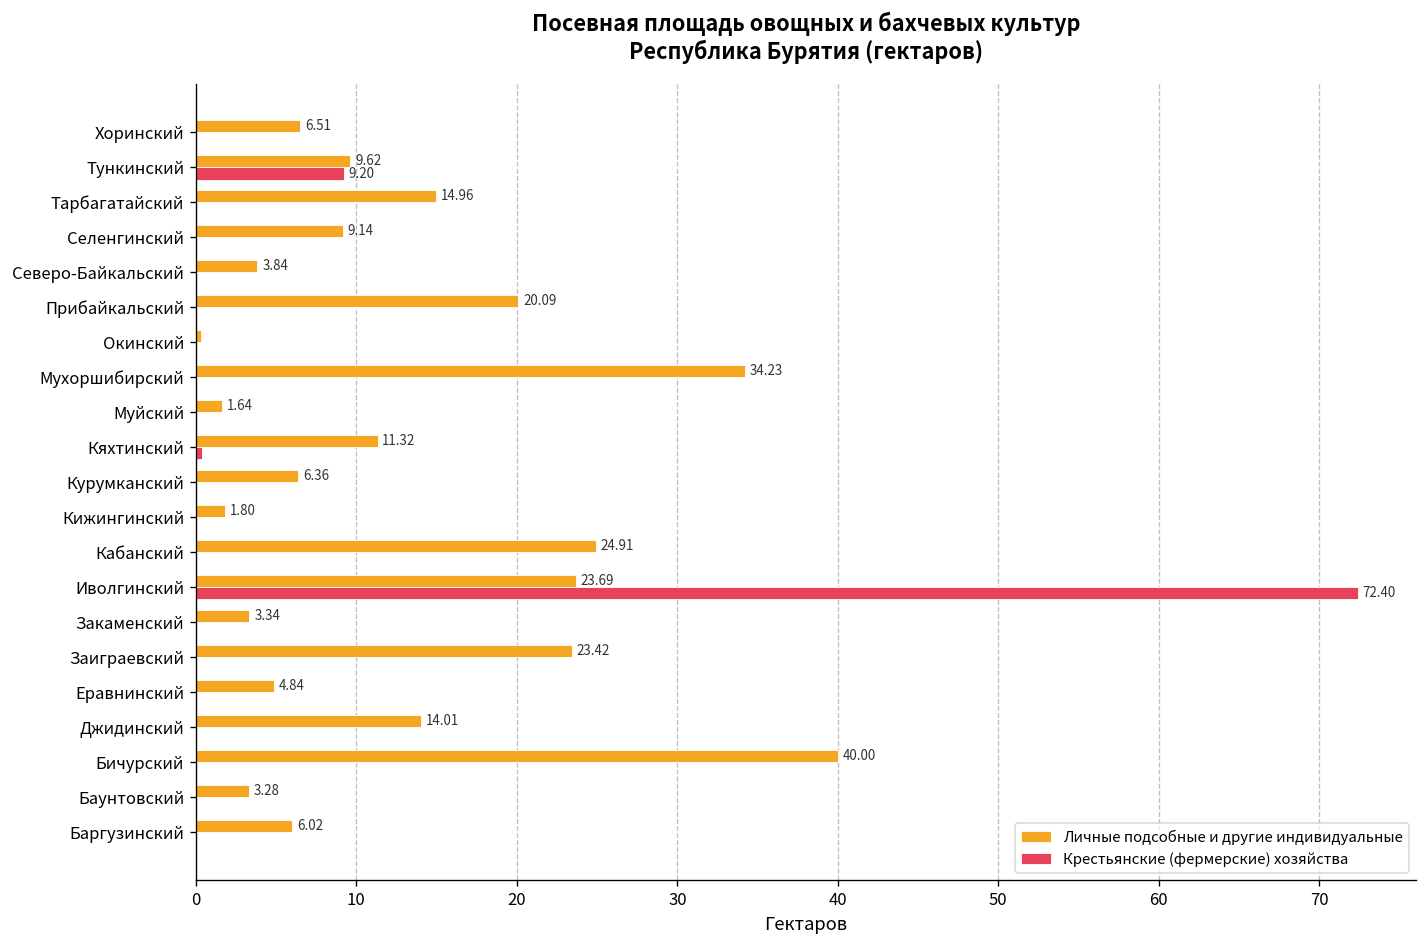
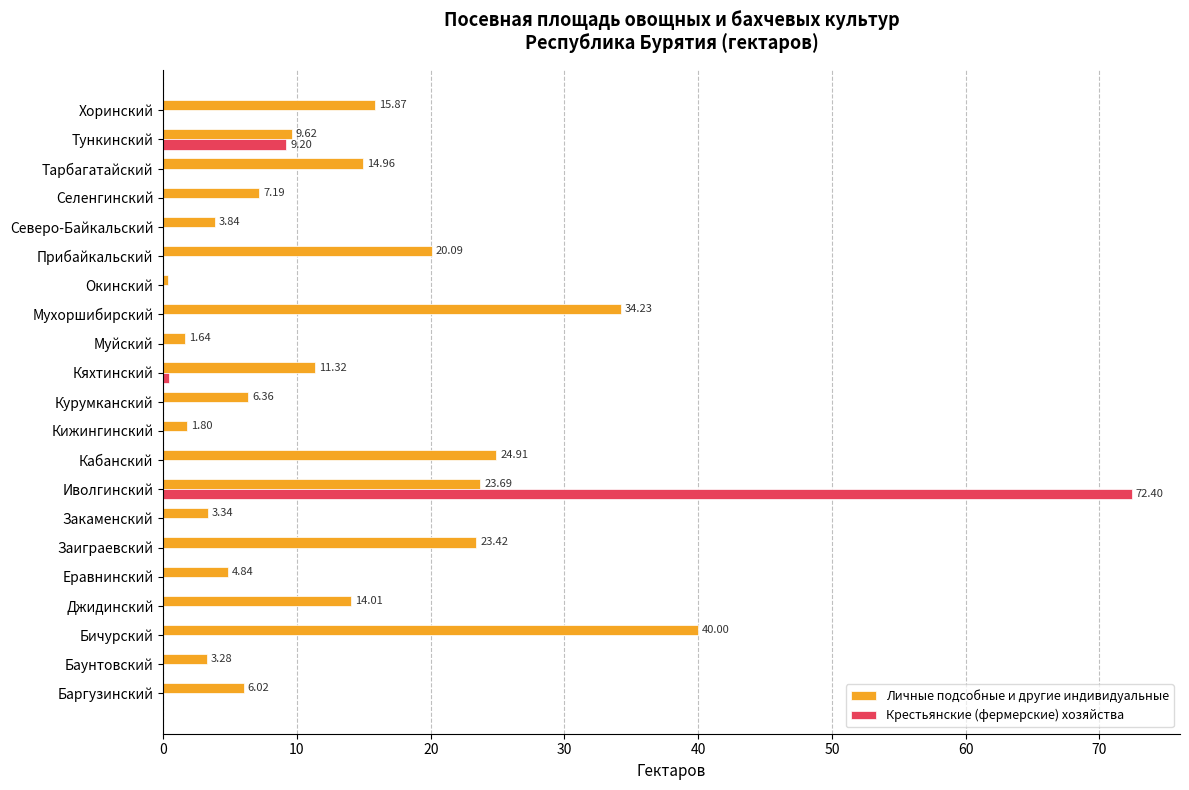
Личные подсобные и другие индивидуальные, Хоринский: 6.51 -> 15.87
Личные подсобные и другие индивидуальные, Селенгинский: 9.14 -> 7.19
